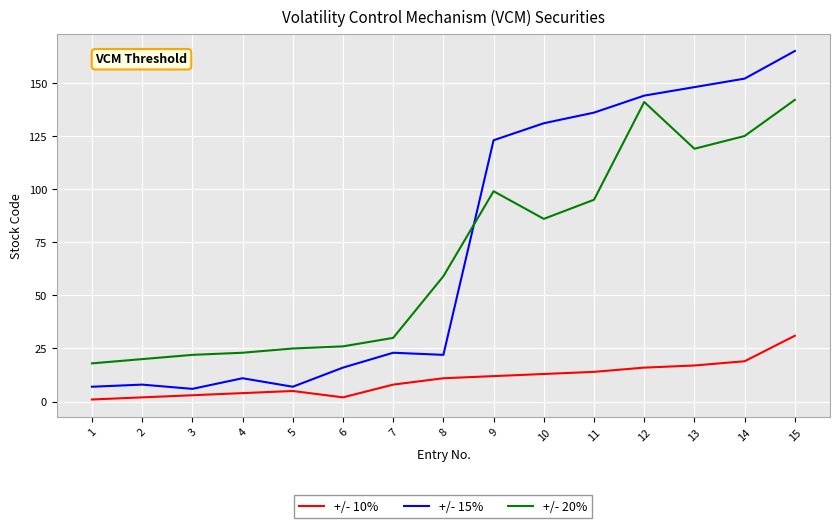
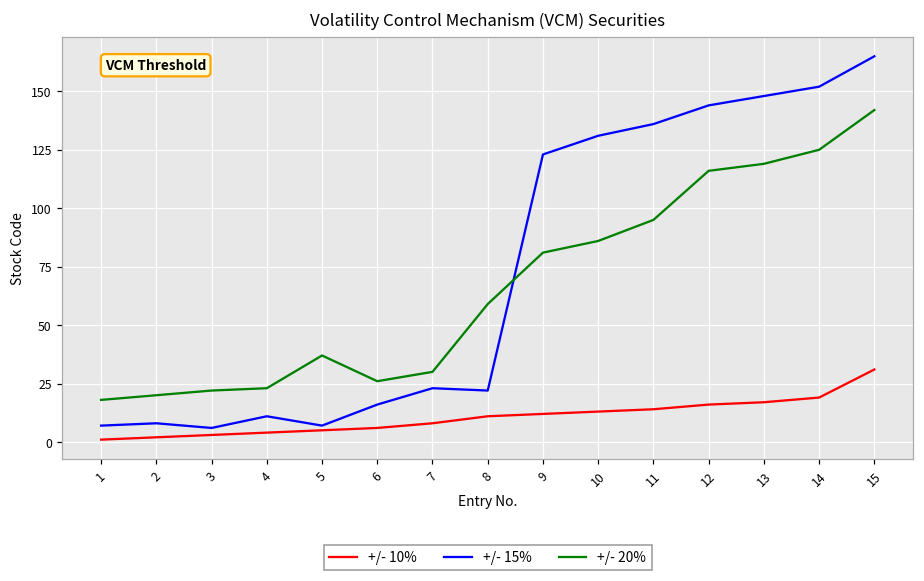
+/- 20%, 5: 25 -> 37
+/- 10%, 6: 2 -> 6
+/- 20%, 9: 99 -> 81
+/- 20%, 12: 141 -> 116
